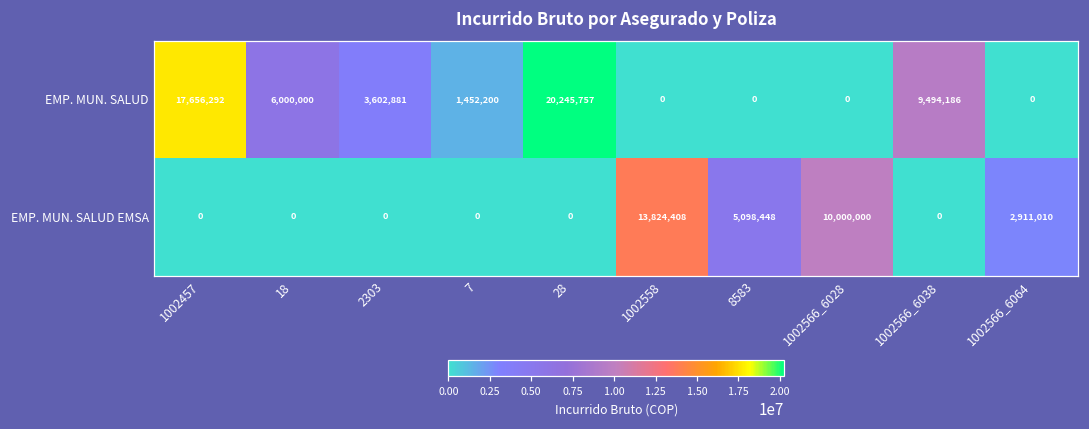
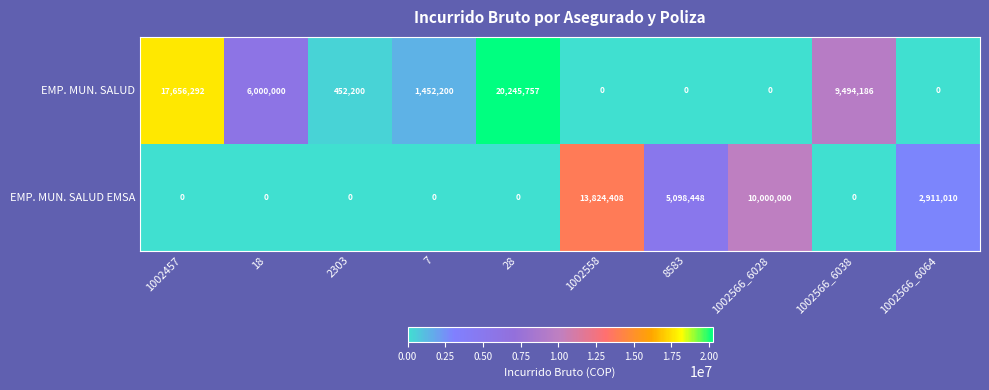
EMP. MUN. SALUD, 2303: 3,602,881 -> 452,200
